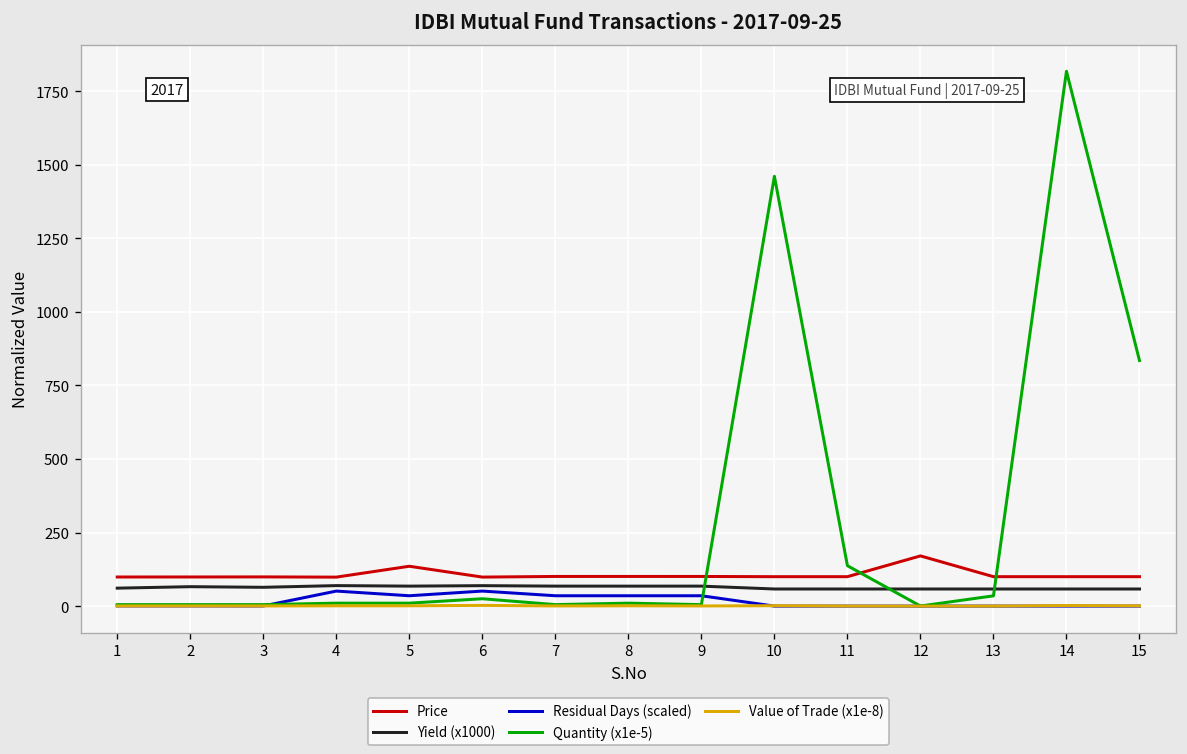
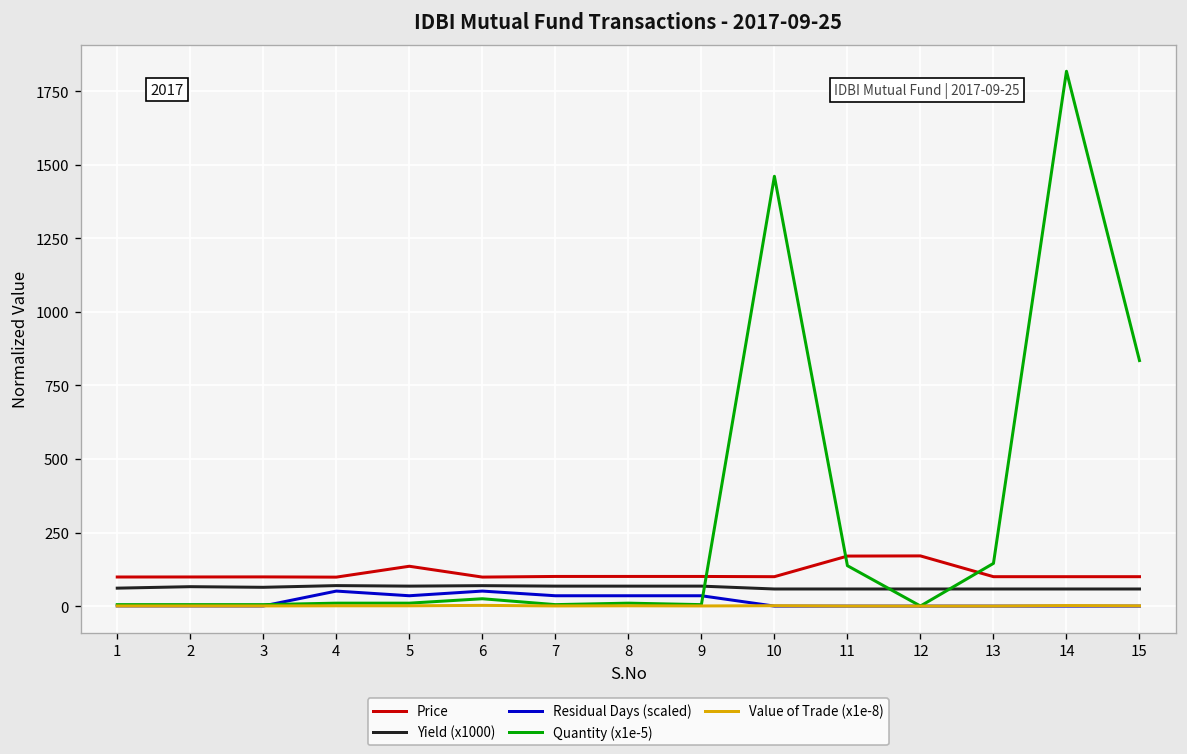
Price, 11: 100 -> 170
Quantity (x1e-5), 13: 30 -> 150
